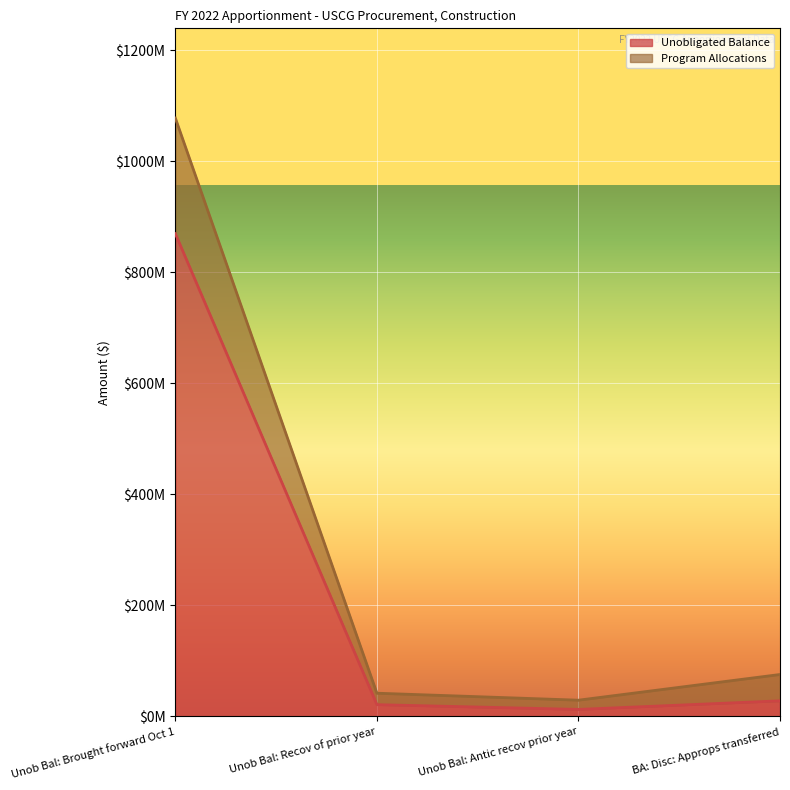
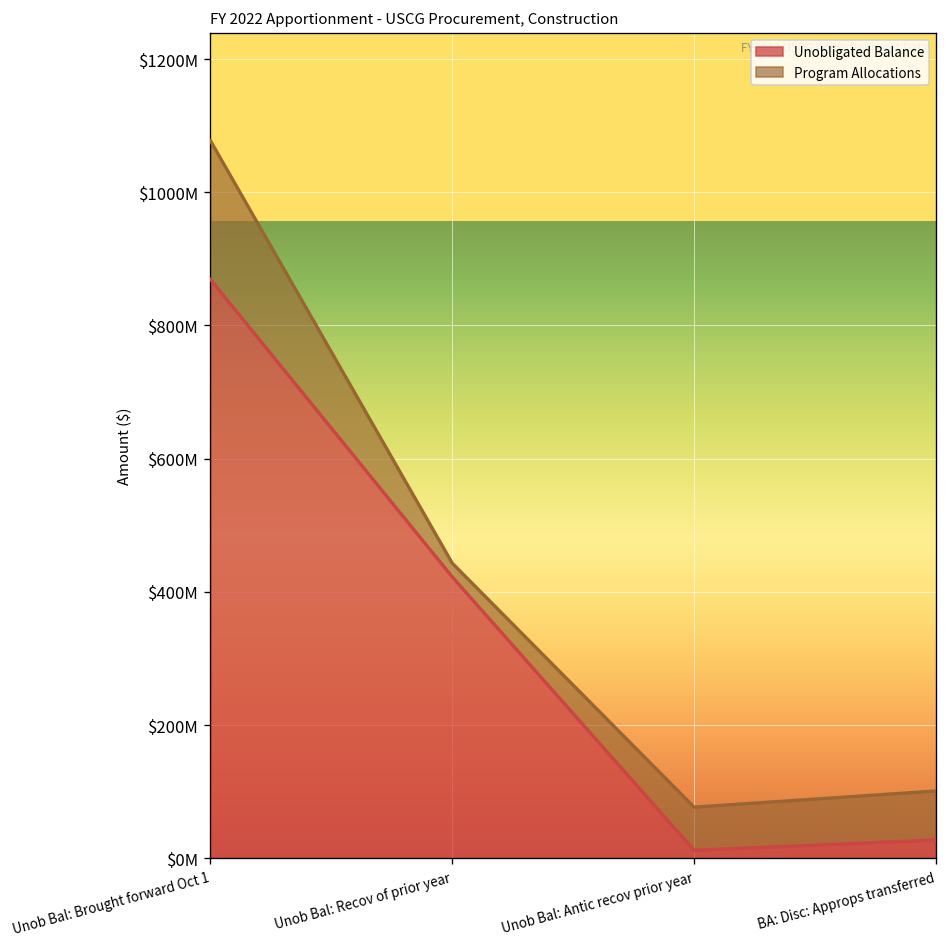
Unobligated Balance, Unob Bal: Recov of prior year: $20000000 -> $420000000
Program Allocations, Unob Bal: Antic recov prior year: $20000000 -> $60000000
Program Allocations, BA: Disc: Approps transferred: $50000000 -> $70000000
